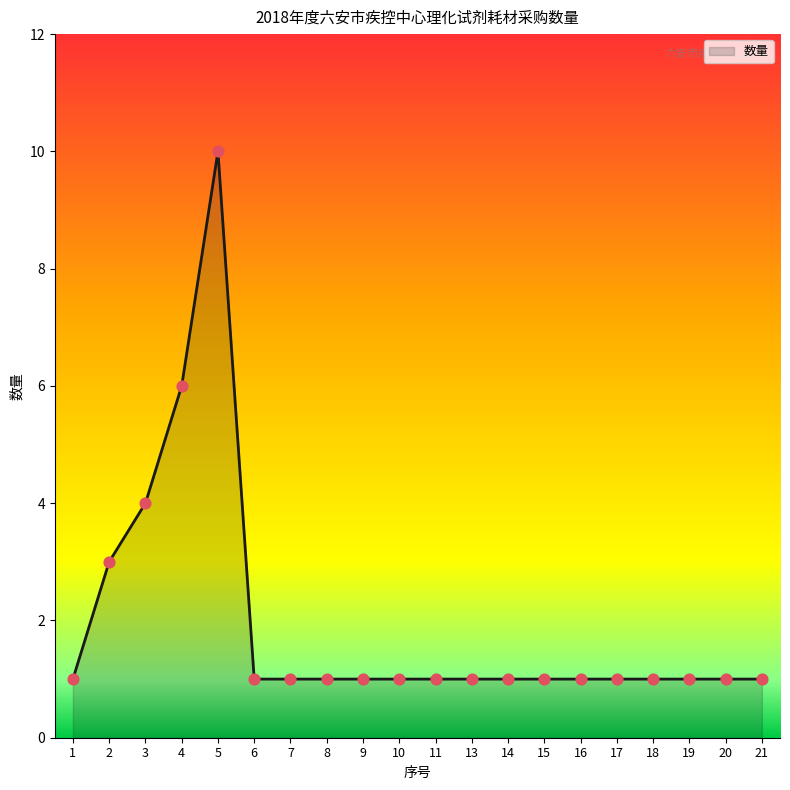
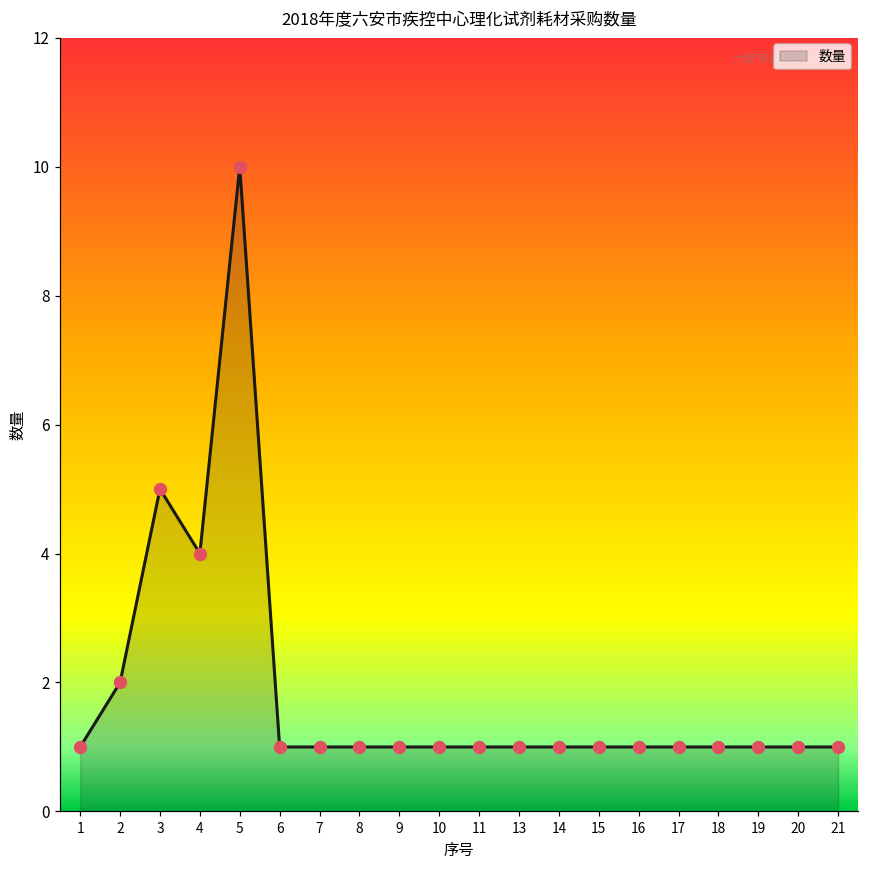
2: 3 -> 2
3: 4 -> 5
4: 6 -> 4
